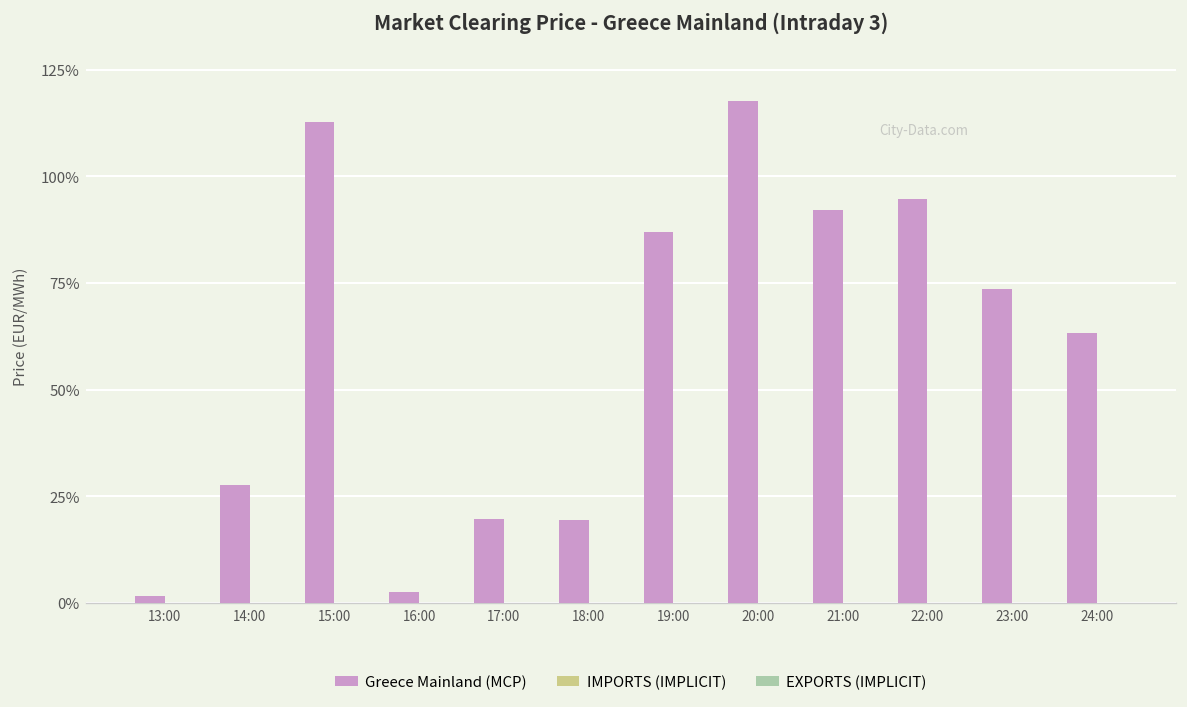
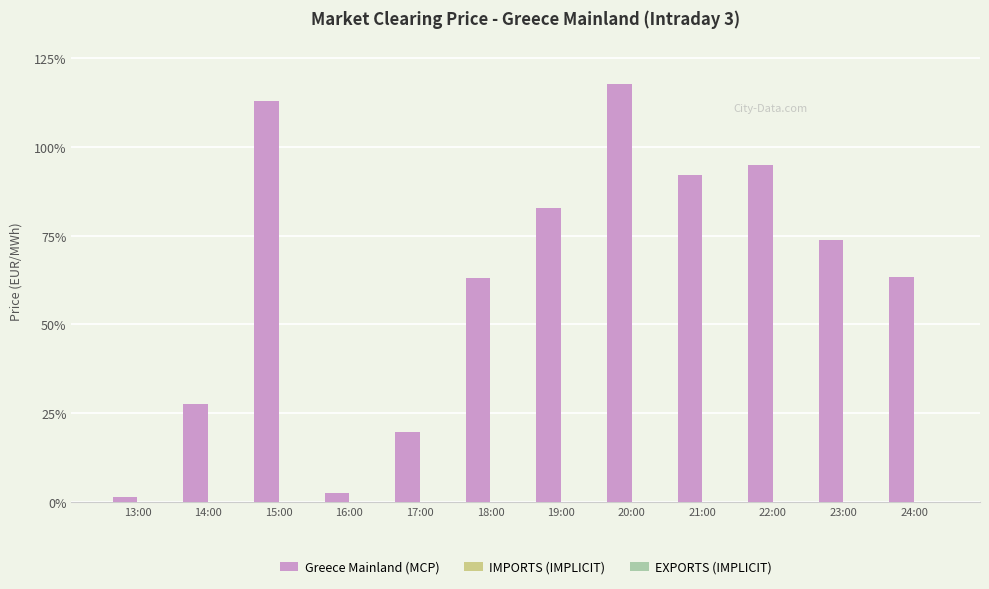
Greece Mainland (MCP), 18:00: 19% -> 63%
Greece Mainland (MCP), 19:00: 87% -> 83%
